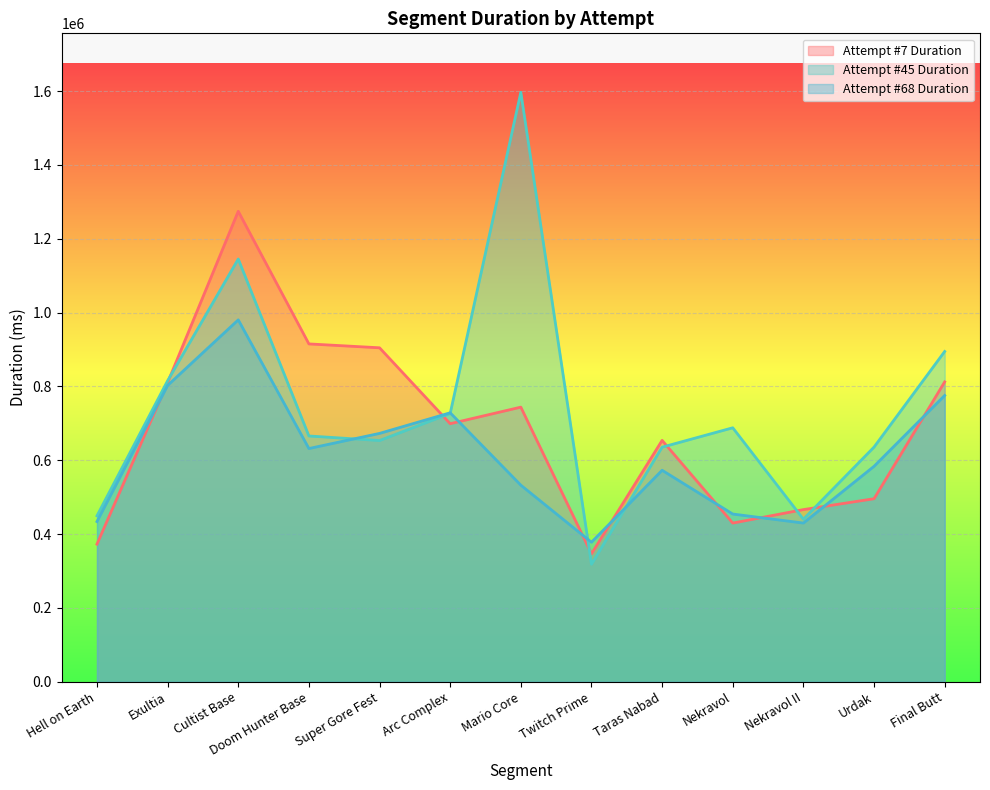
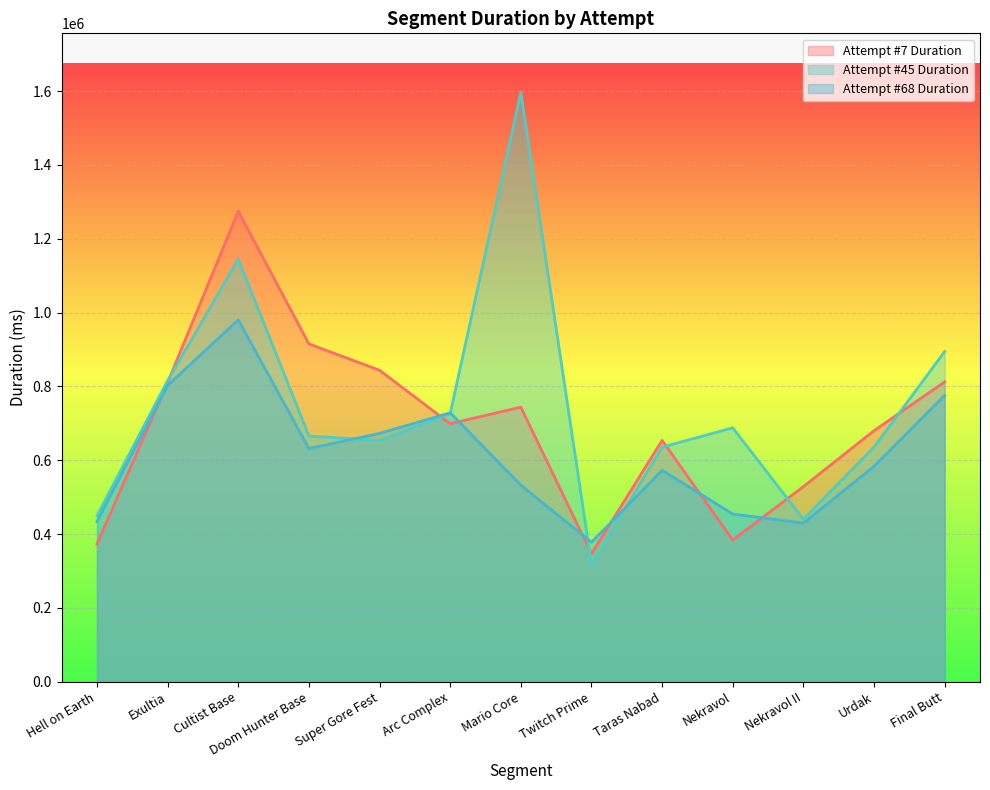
Attempt #7 Duration, Super Gore Fest: 900000 -> 840000
Attempt #7 Duration, Nekravol: 430000 -> 380000
Attempt #7 Duration, Nekravol II: 470000 -> 530000
Attempt #7 Duration, Urdak: 500000 -> 680000
